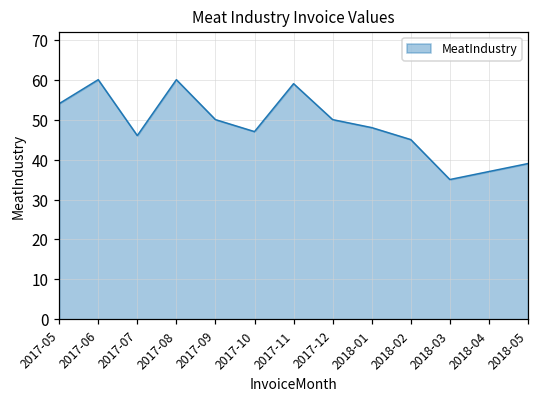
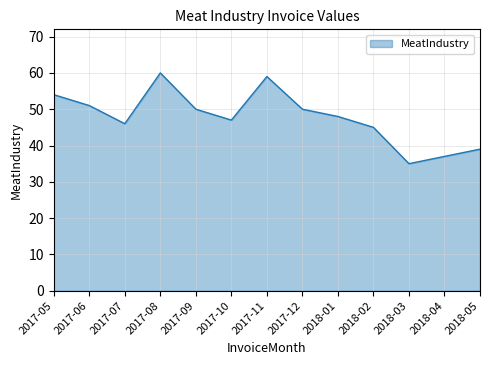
2017-06: 60 -> 51
